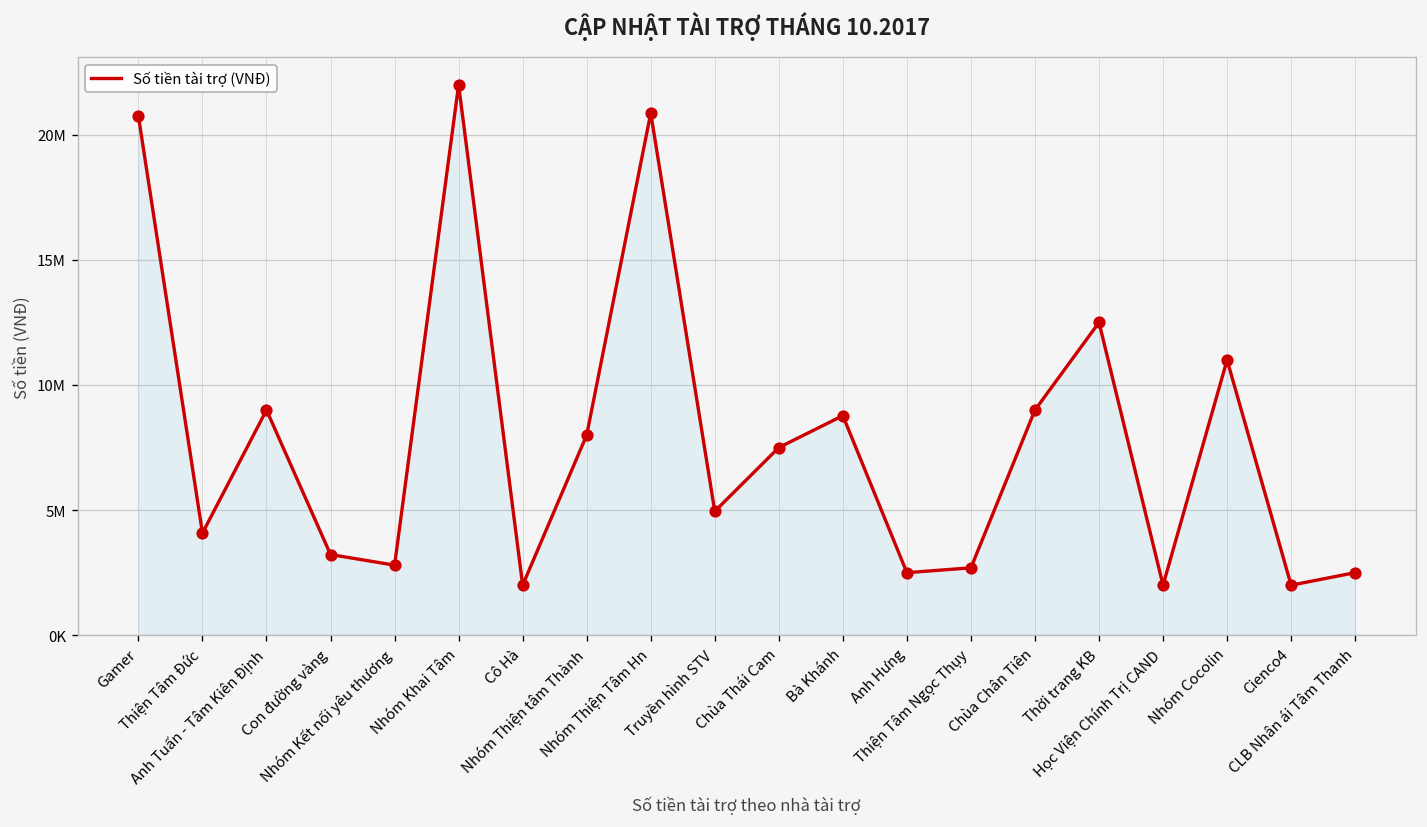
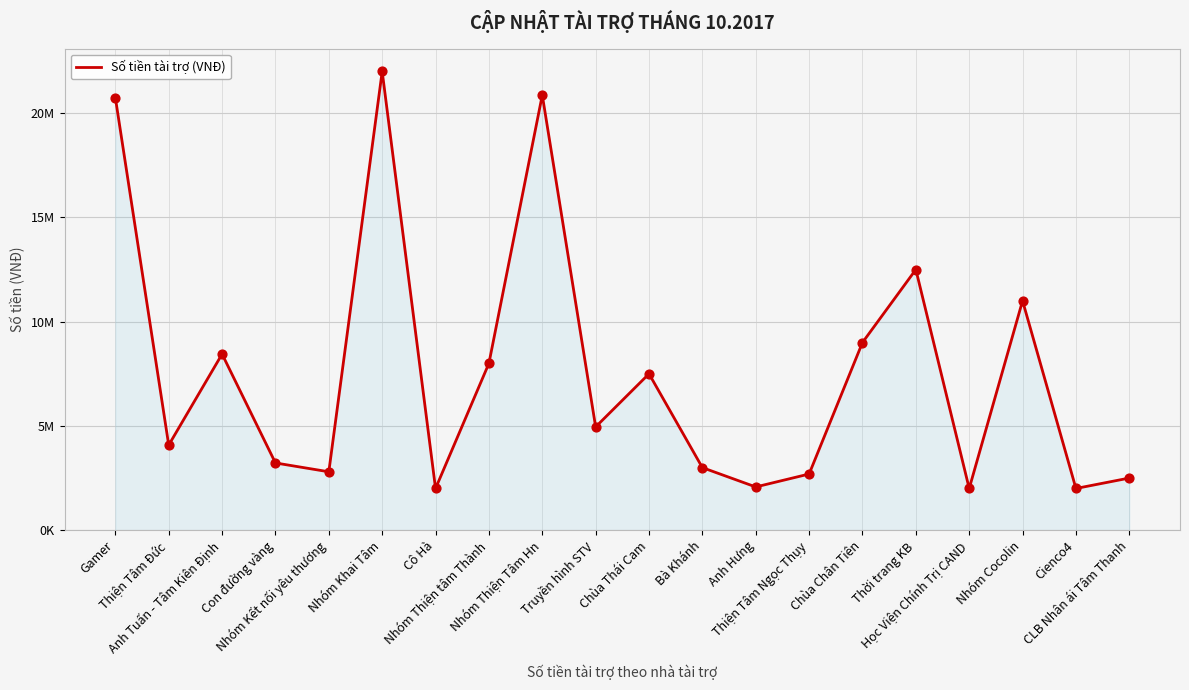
Anh Tuấn - Tâm Kiên Định: 9000000 -> 8400000
Bà Khánh: 8800000 -> 3000000
Anh Hưng: 2500000 -> 2100000
